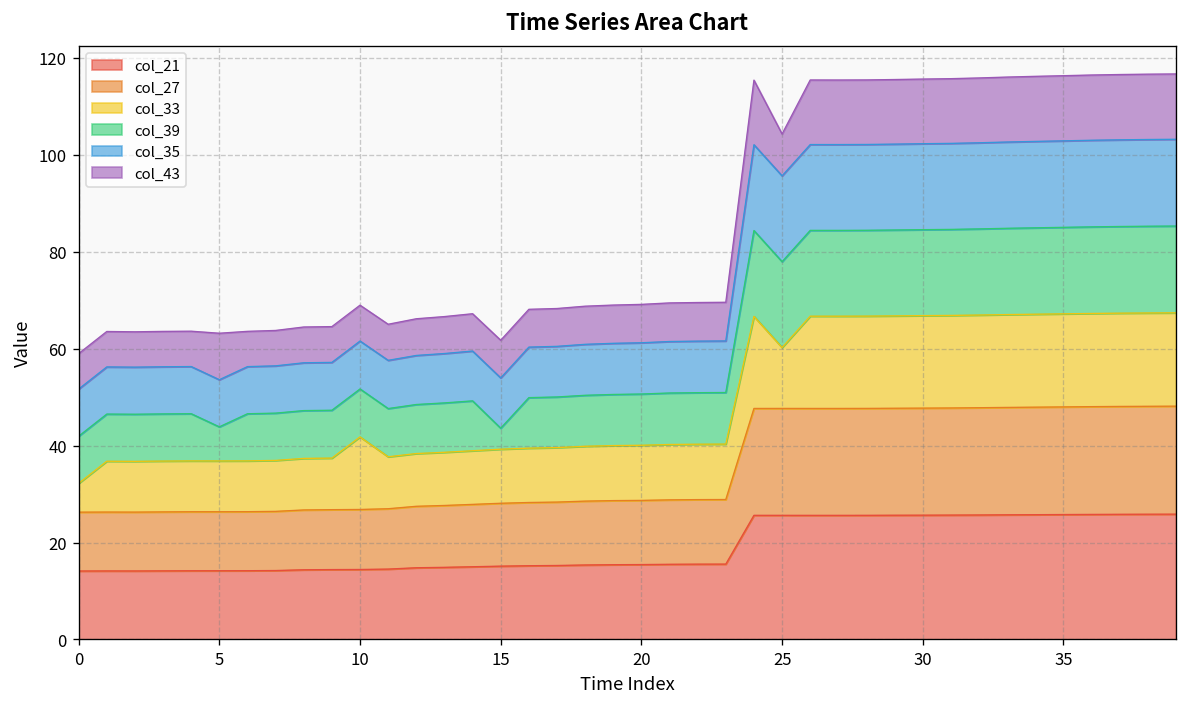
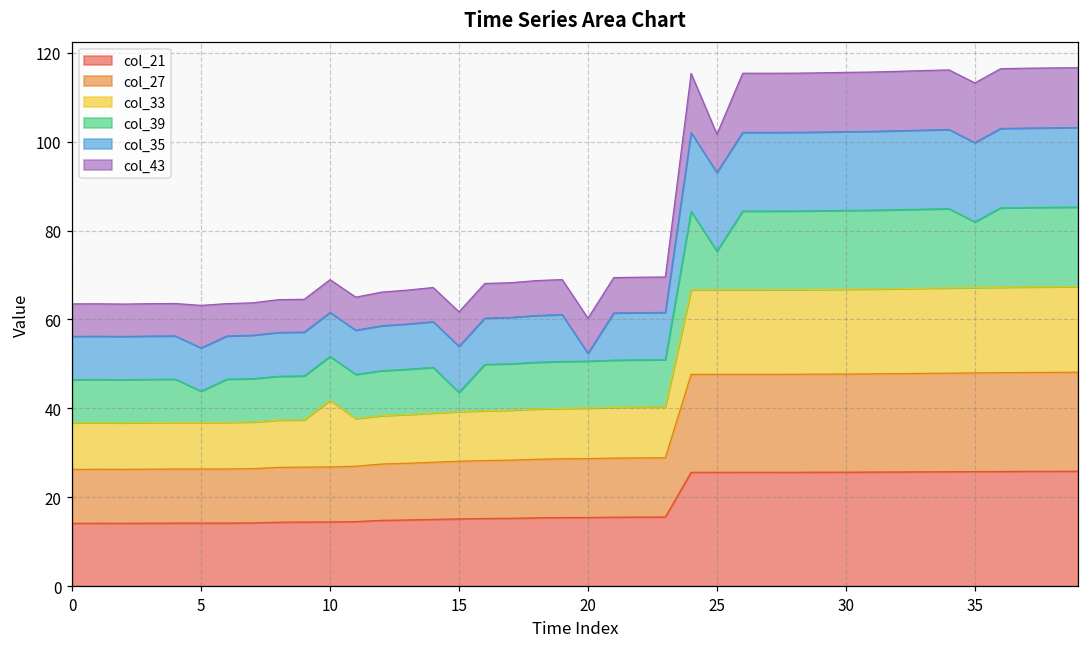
col_33, 0: 6 -> 10
col_35, 20: 11 -> 2
col_33, 25: 13 -> 19
col_39, 25: 18 -> 9
col_39, 35: 18 -> 15
